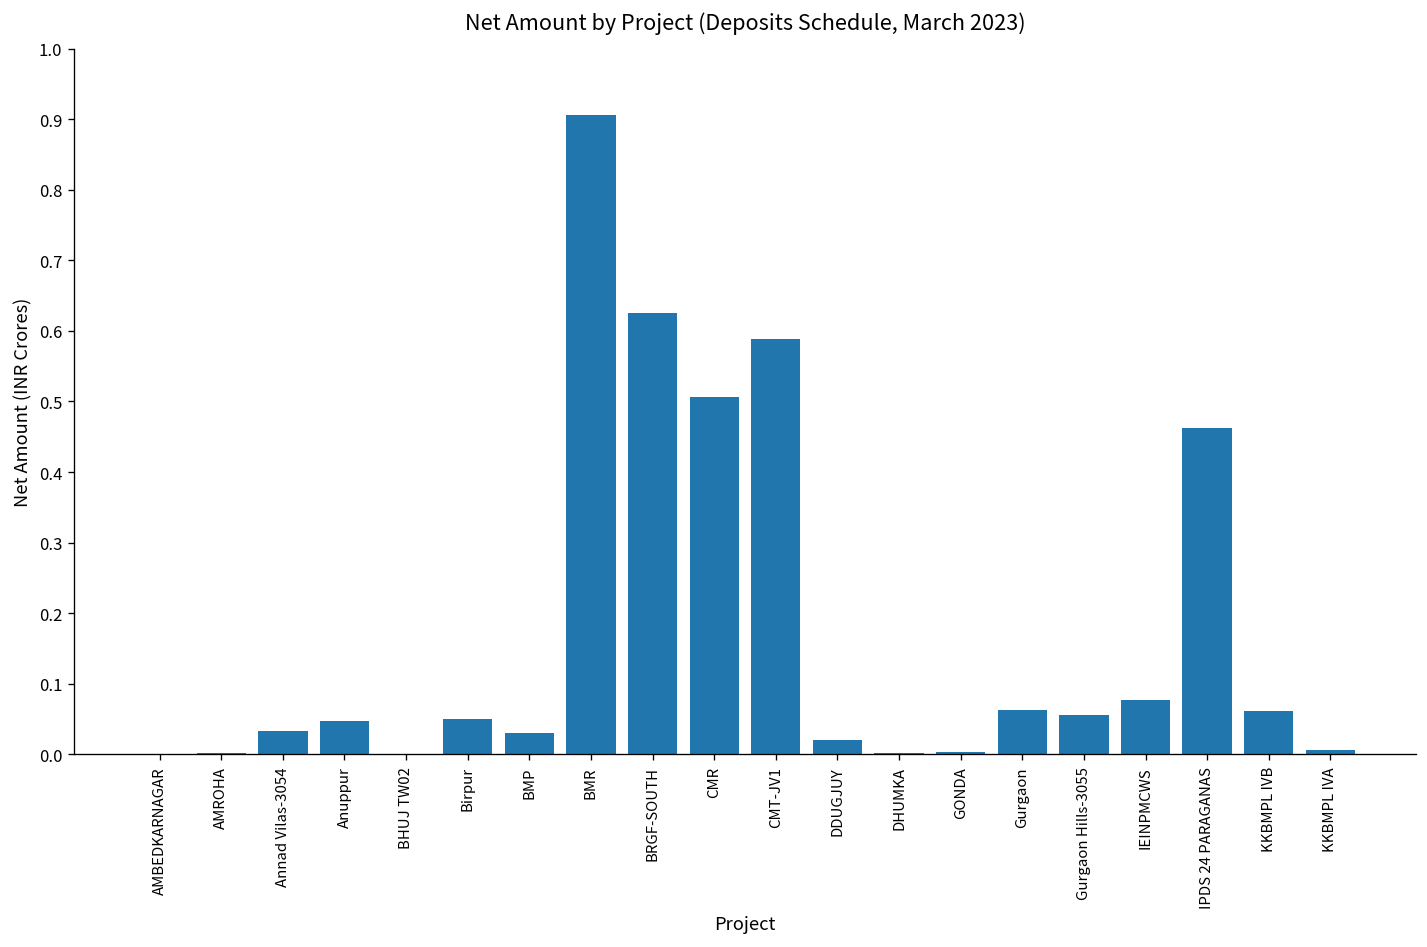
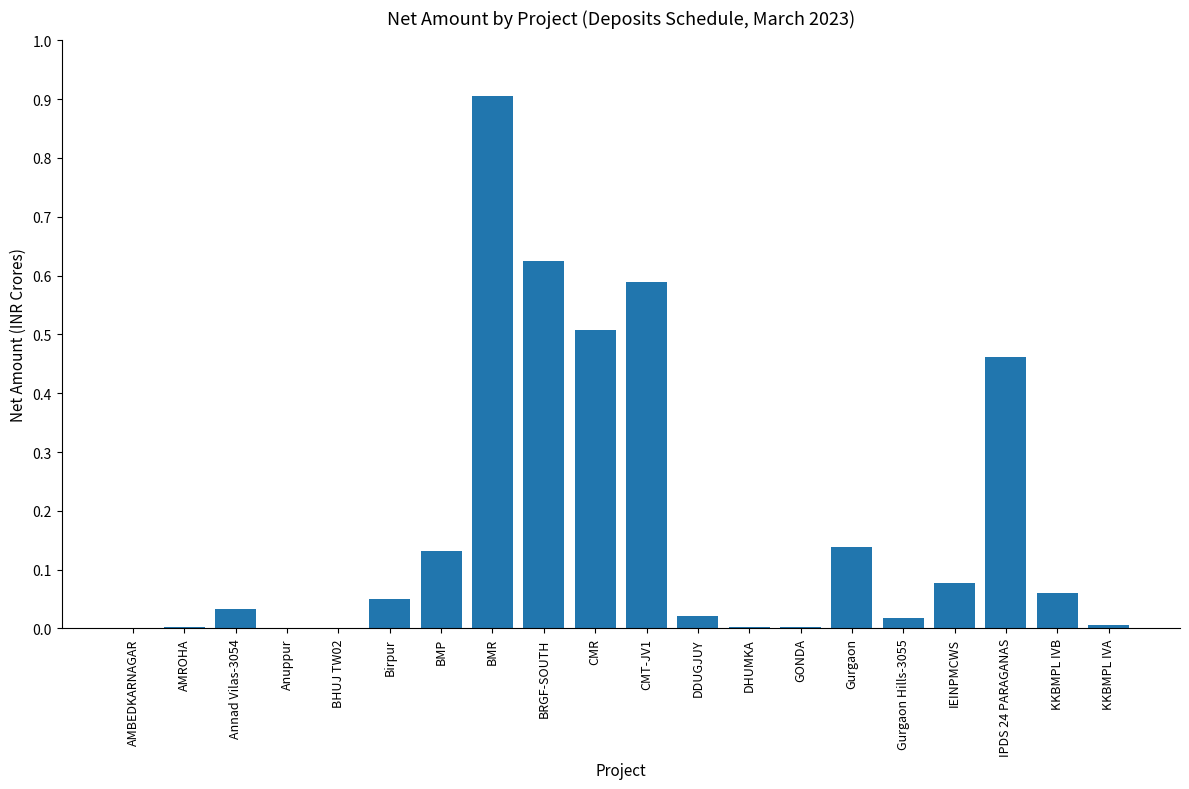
Anuppur: 0.05 -> 0.00
BMP: 0.03 -> 0.13
Gurgaon: 0.06 -> 0.14
Gurgaon Hills-3055: 0.06 -> 0.02
